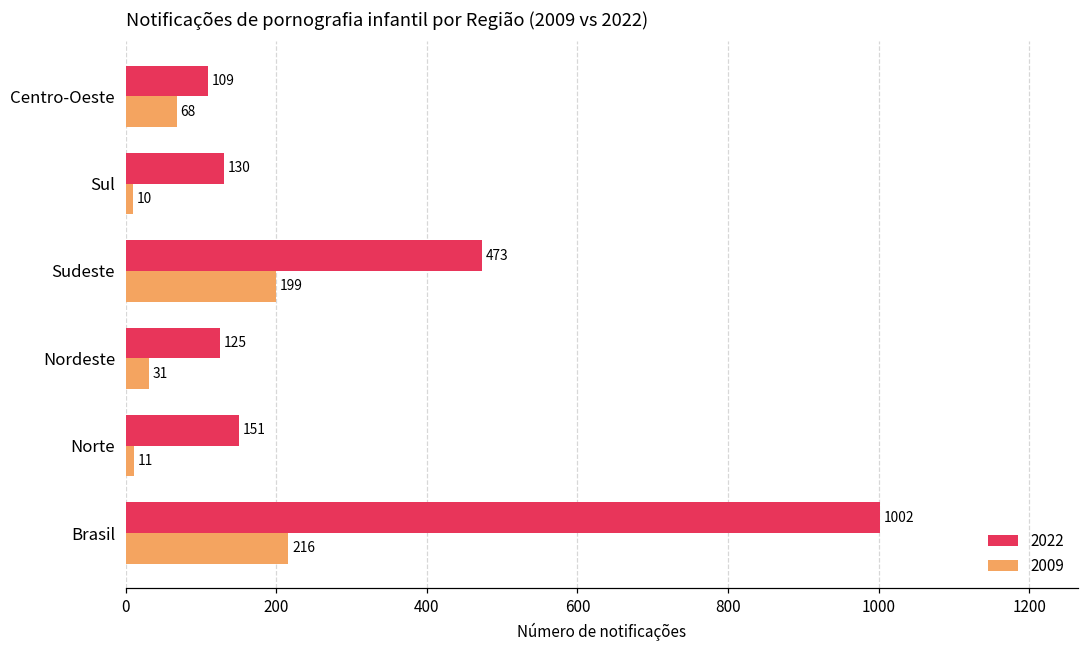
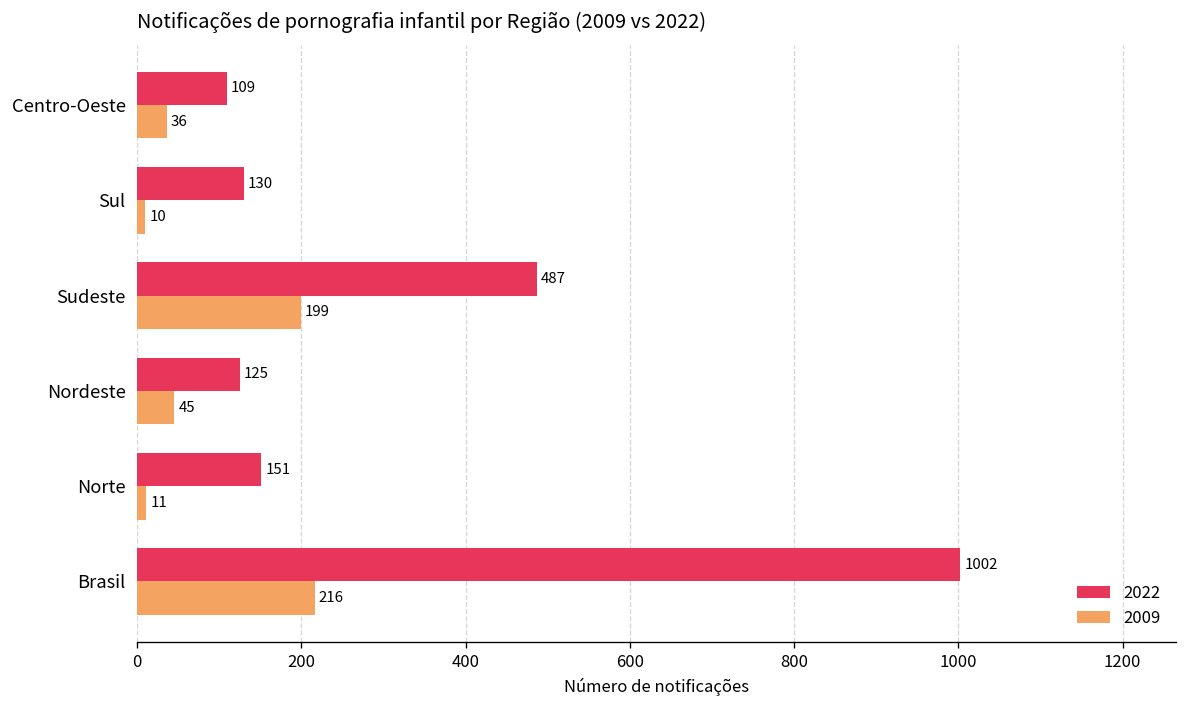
2009, Centro-Oeste: 68 -> 36
2022, Sudeste: 473 -> 487
2009, Nordeste: 31 -> 45
